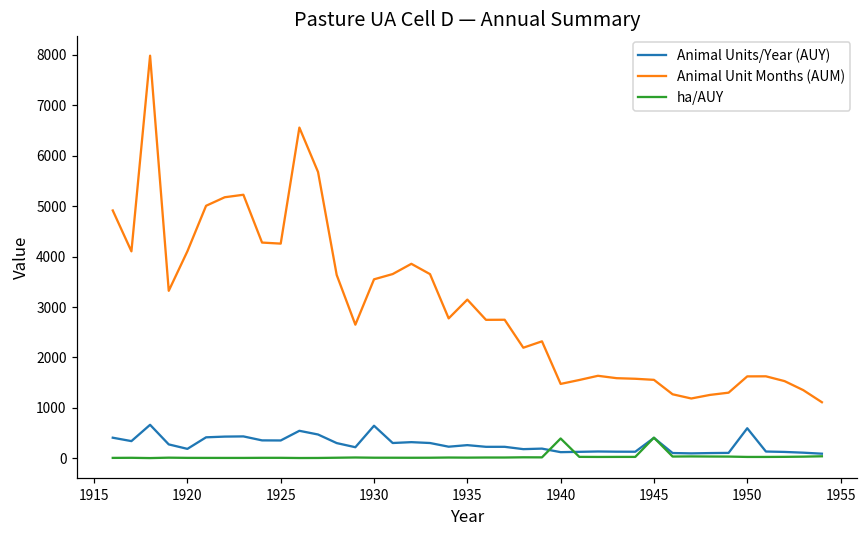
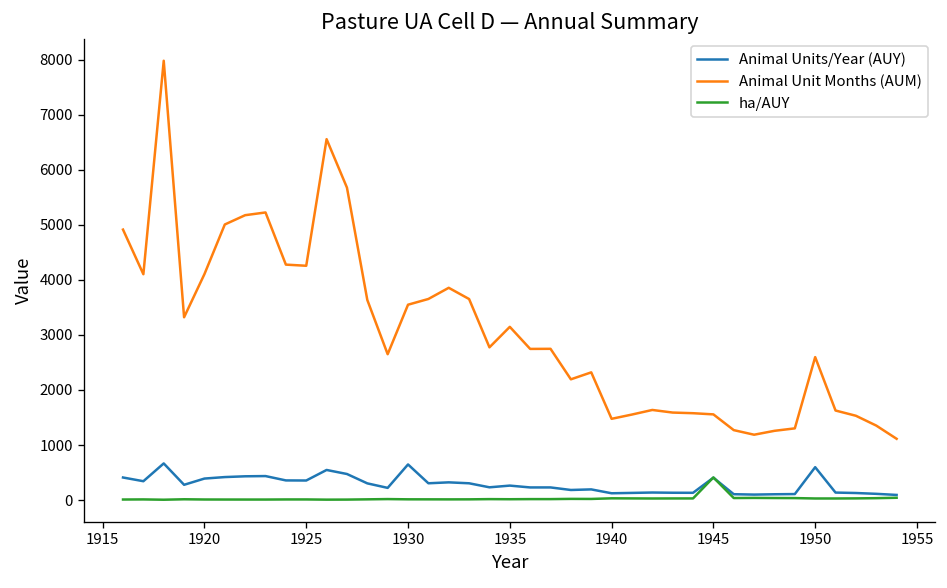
Animal Units/Year (AUY), 1920: 200 -> 400
ha/AUY, 1940: 400 -> 0
Animal Unit Months (AUM), 1950: 1600 -> 2600
